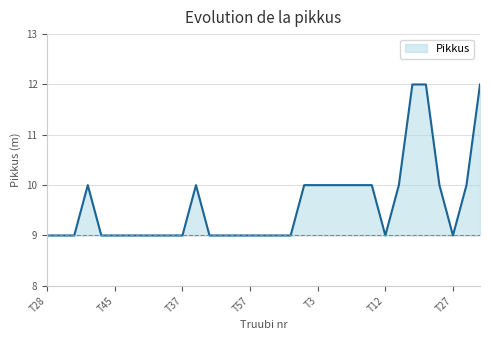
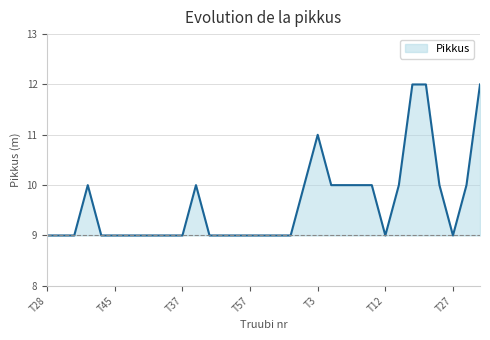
T3: 10 -> 11
